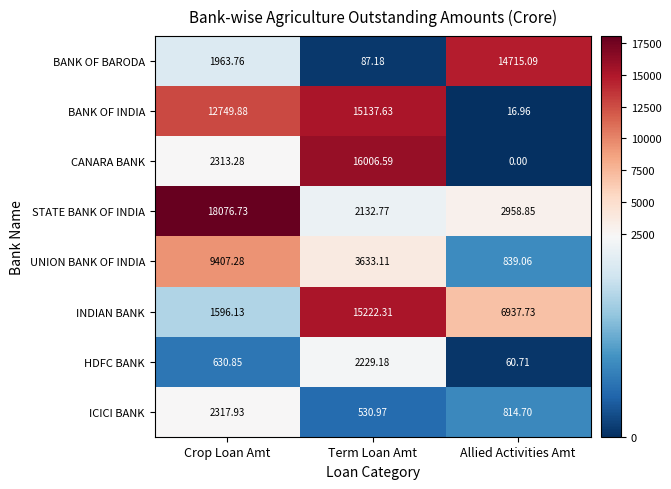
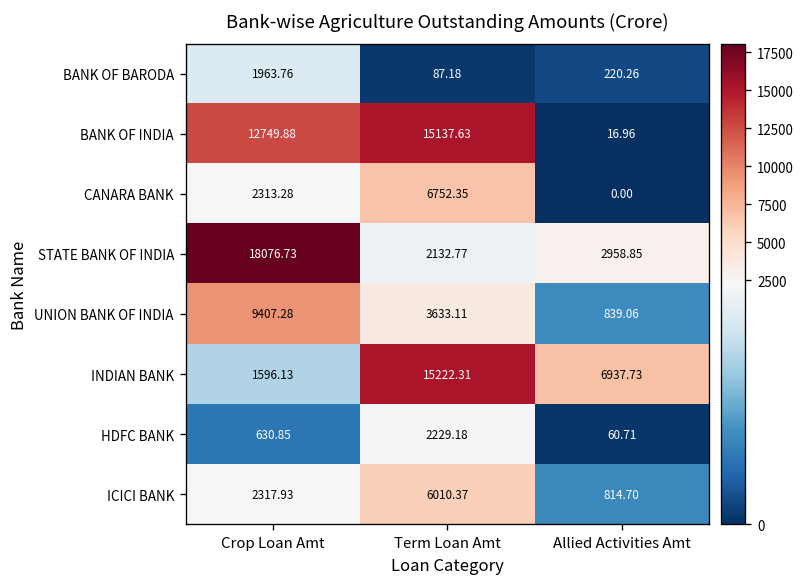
BANK OF BARODA, Allied Activities Amt: 14715.09 -> 220.26
CANARA BANK, Term Loan Amt: 16006.59 -> 6752.35
ICICI BANK, Term Loan Amt: 530.97 -> 6010.37
